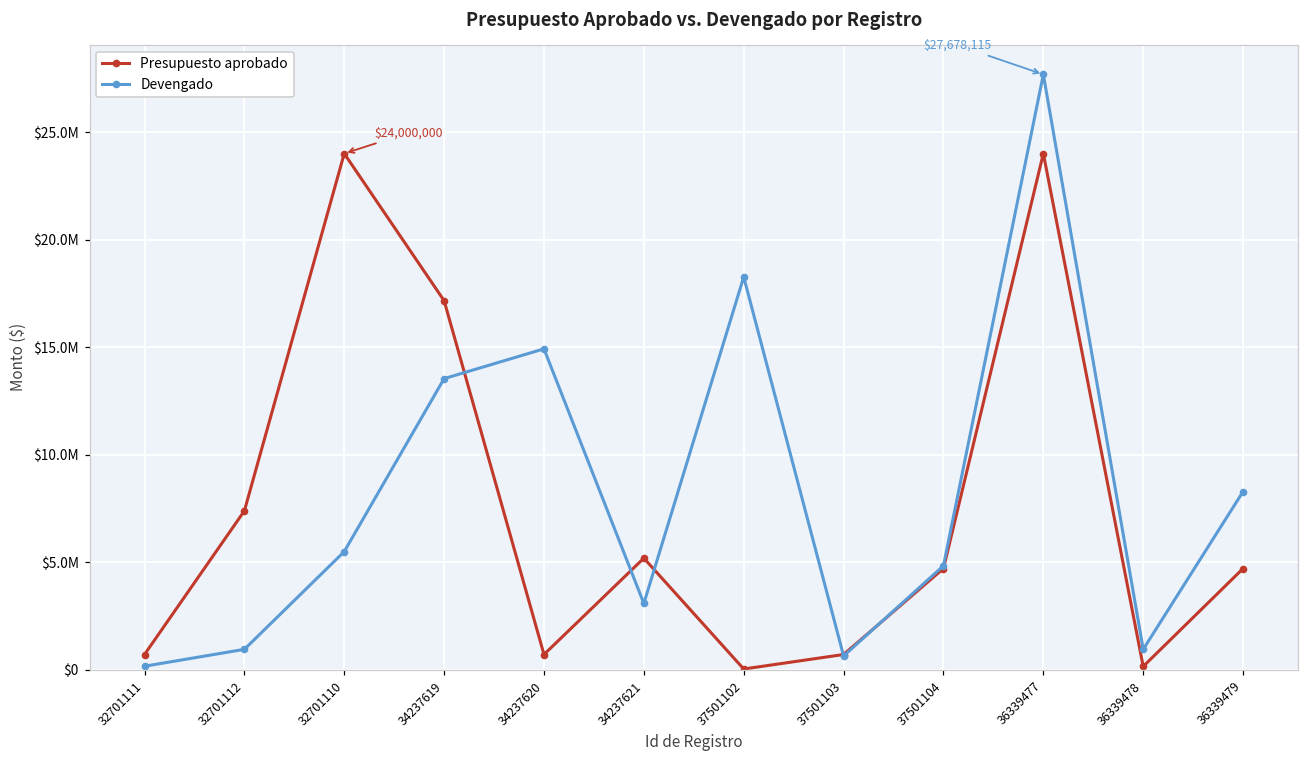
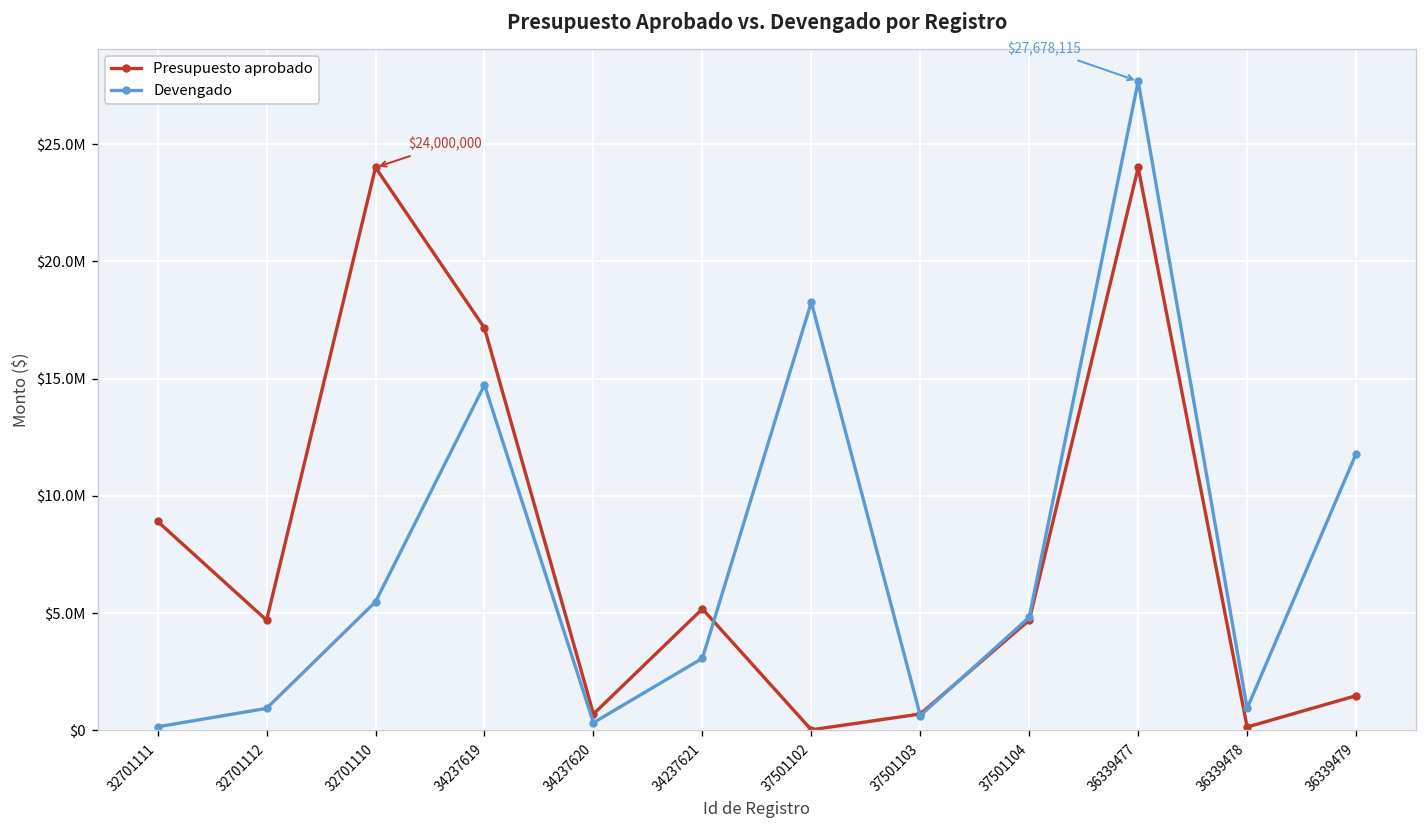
Presupuesto aprobado, 32701111: $700000 -> $8900000
Presupuesto aprobado, 32701112: $7400000 -> $4700000
Devengado, 34237619: $13500000 -> $14700000
Devengado, 34237620: $14900000 -> $300000
Presupuesto aprobado, 36339479: $4700000 -> $1500000
Devengado, 36339479: $8300000 -> $11800000
